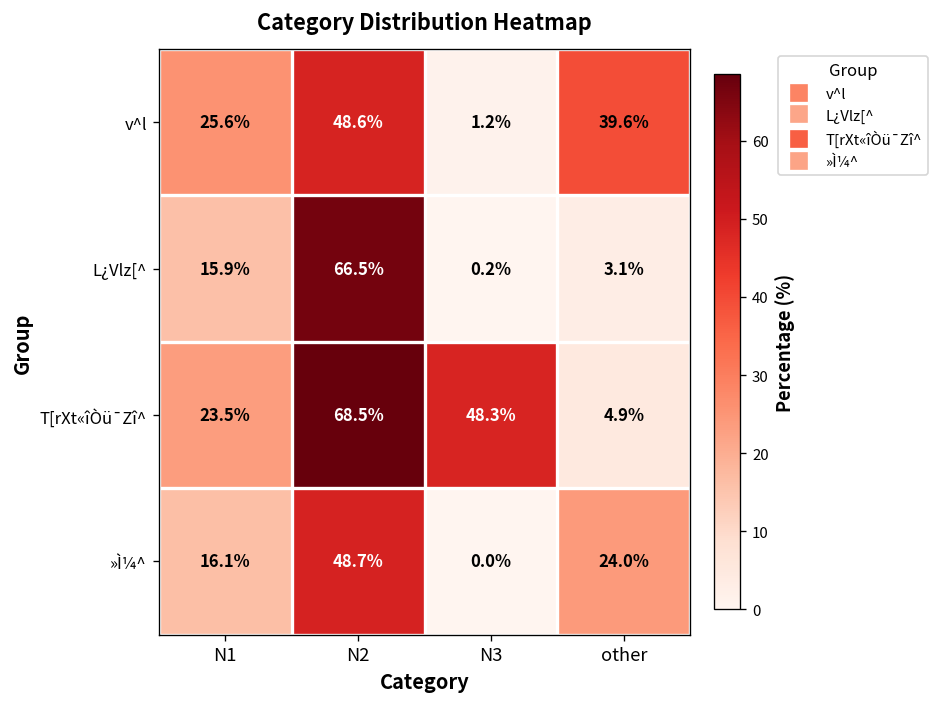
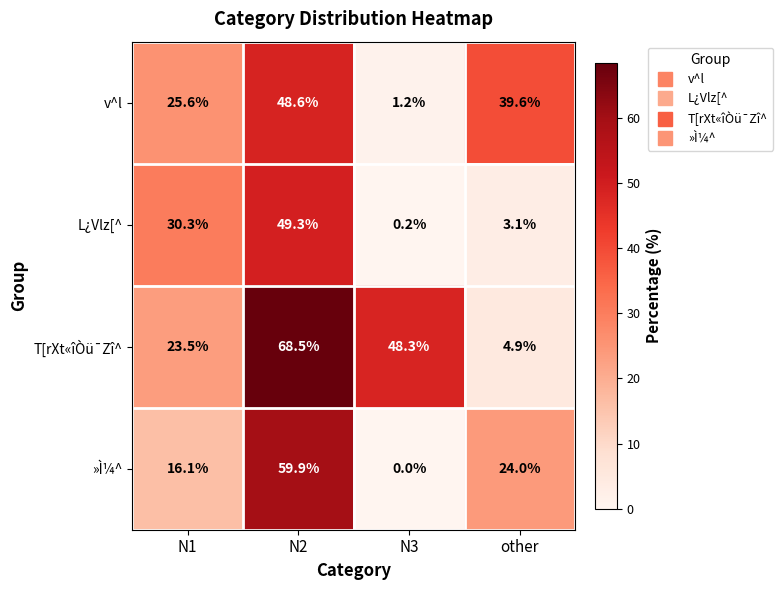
L¿Vlz[^, N1: 15.9% -> 30.3%
L¿Vlz[^, N2: 66.5% -> 49.3%
»Ì¼^, N2: 48.7% -> 59.9%
